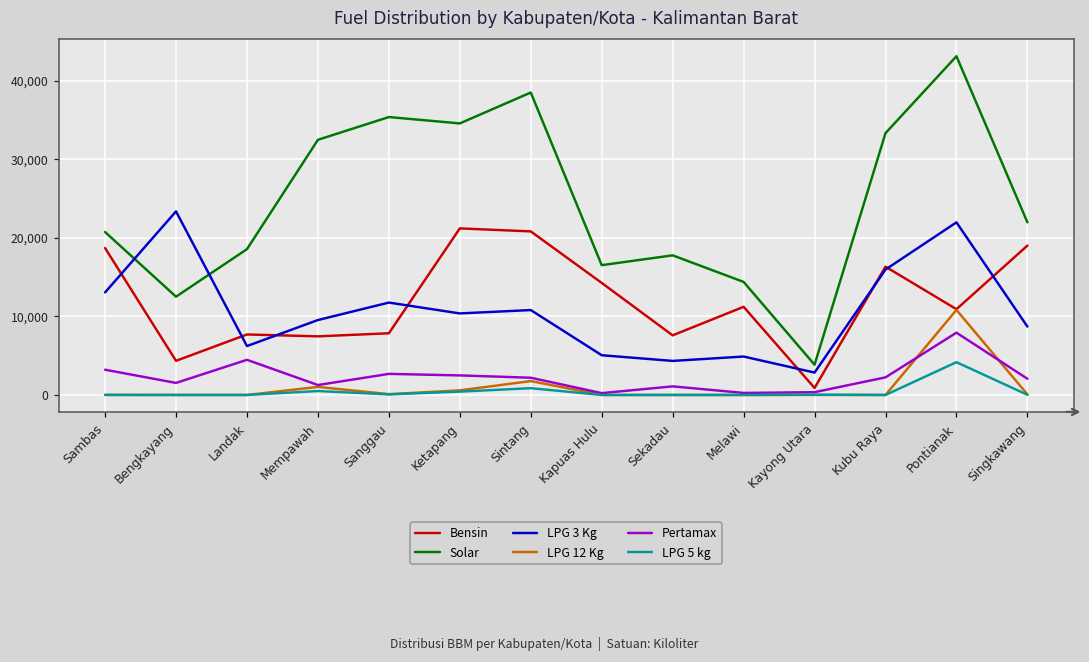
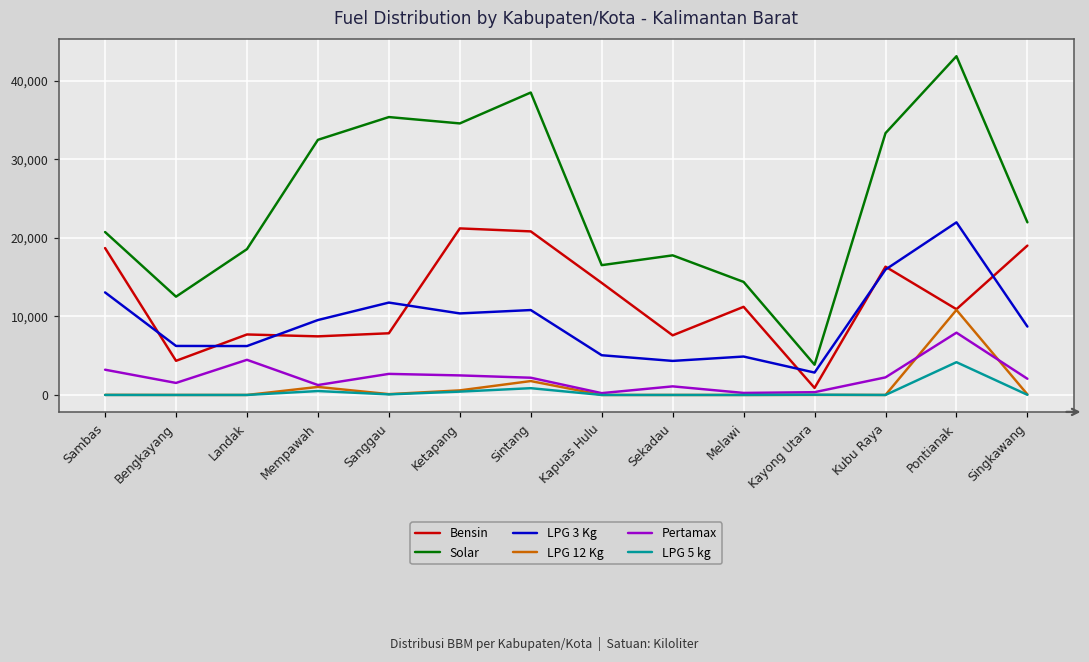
LPG 3 Kg, Bengkayang: 23,000 -> 6,000
